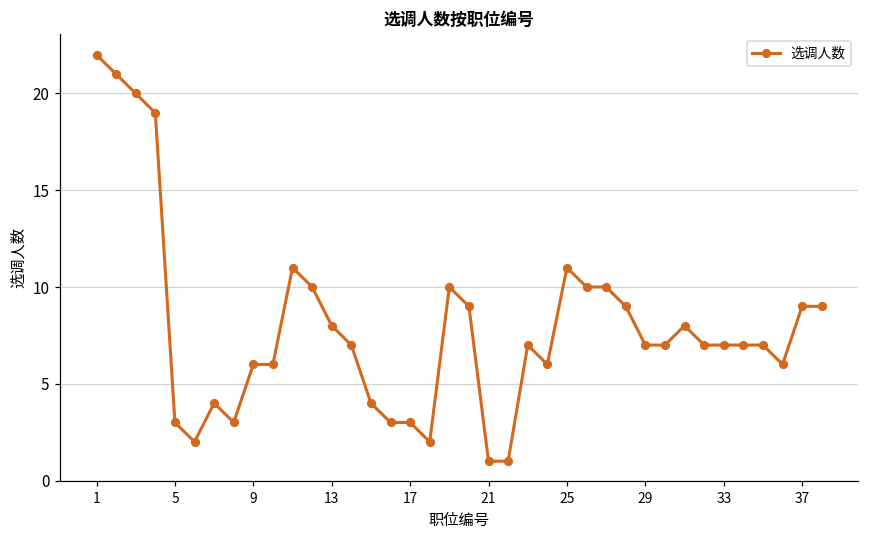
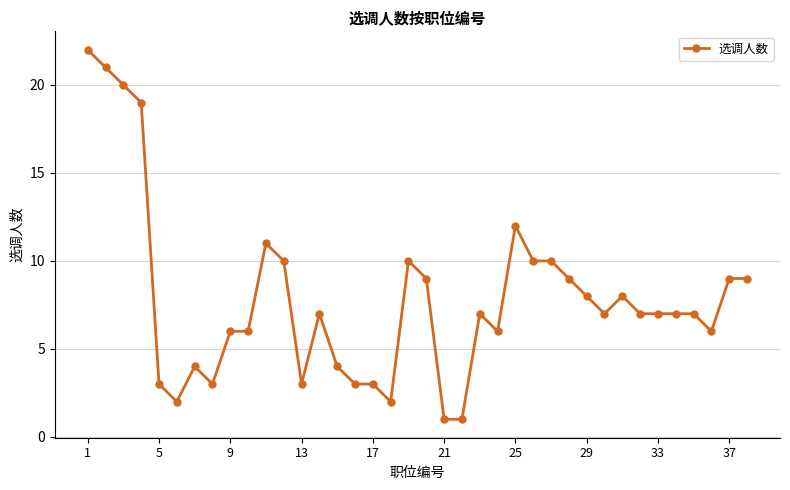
13: 8 -> 3
25: 11 -> 12
29: 7 -> 8
